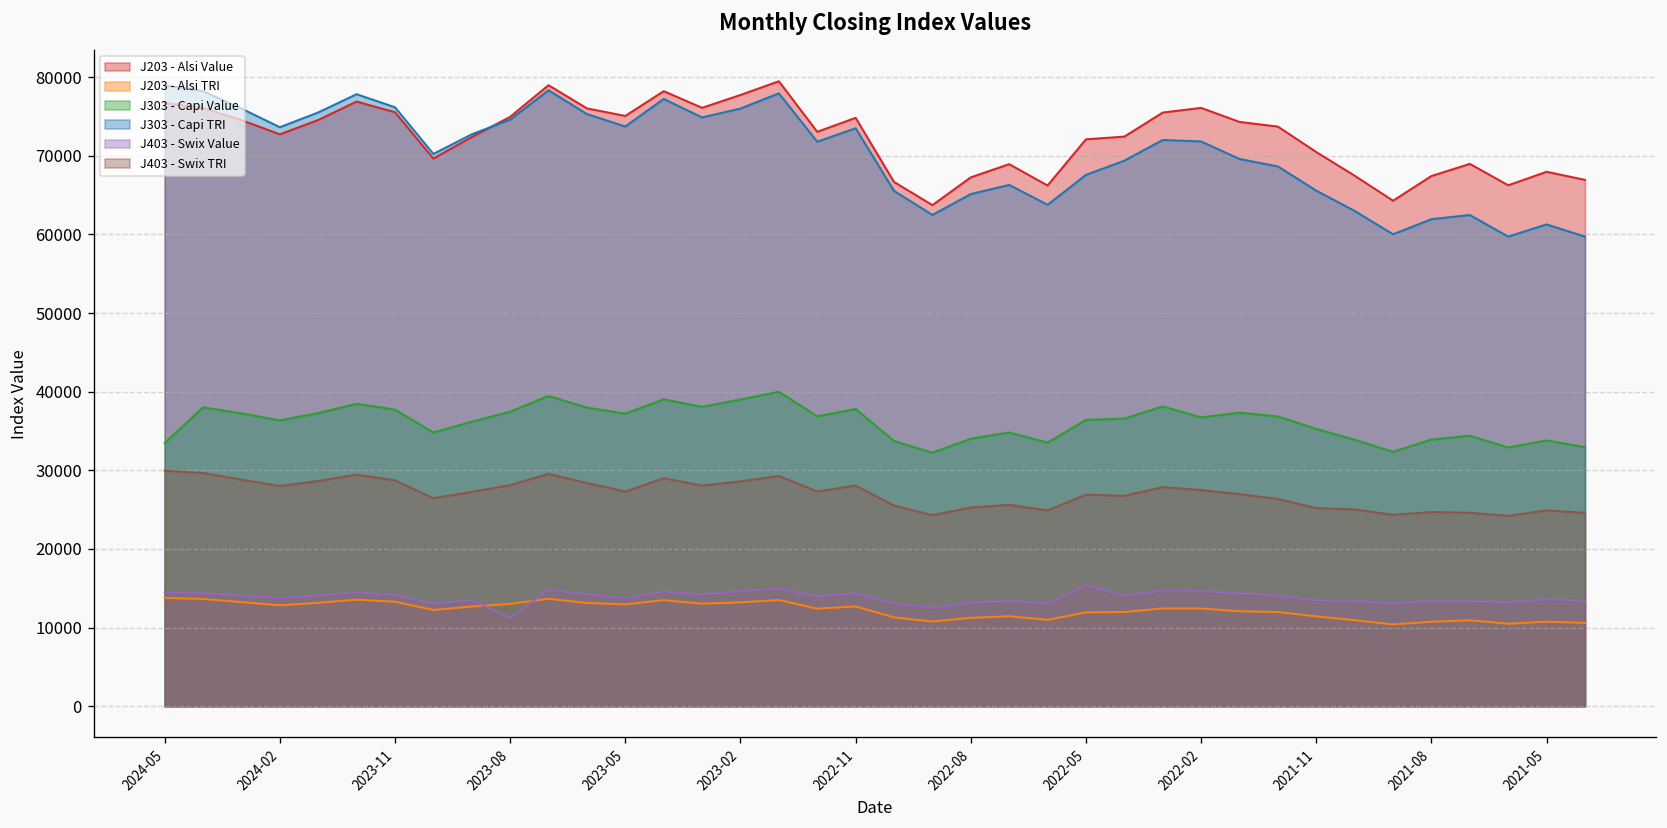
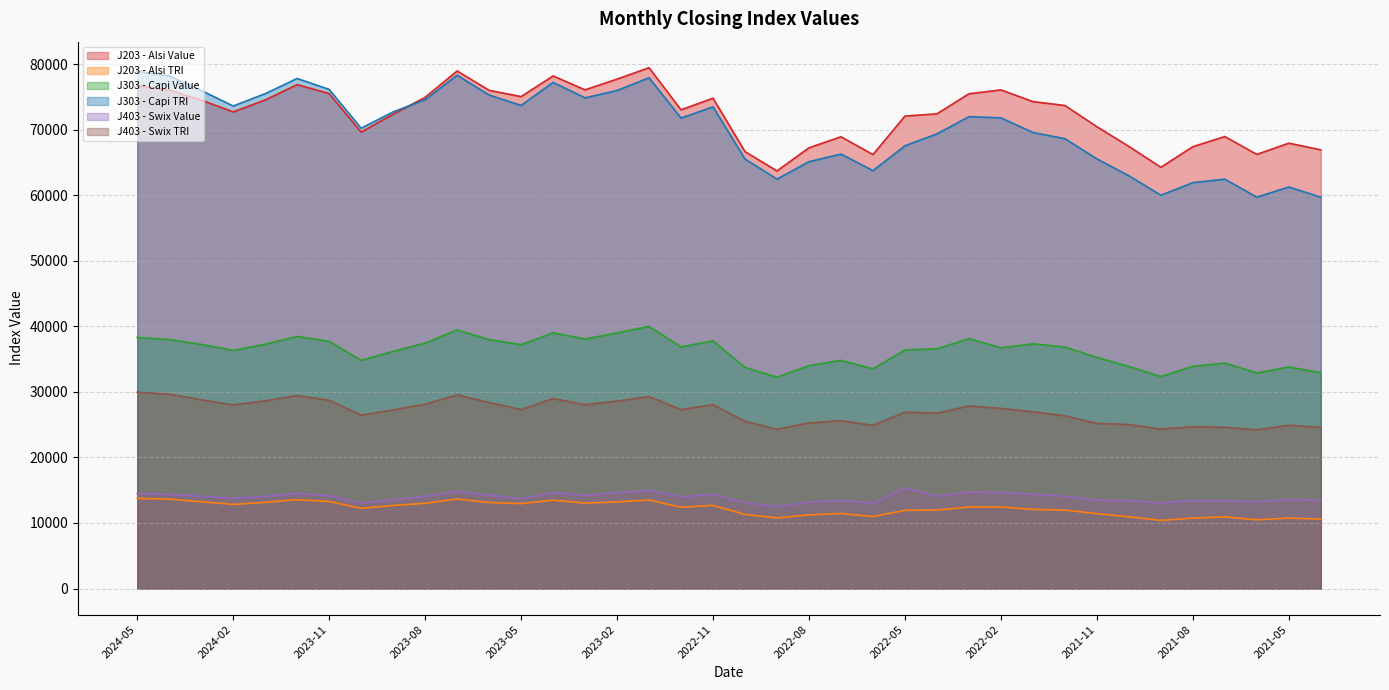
J303 - Capi Value, 2024-05: 33000 -> 38000
J403 - Swix Value, 2023-08: 11000 -> 14000
